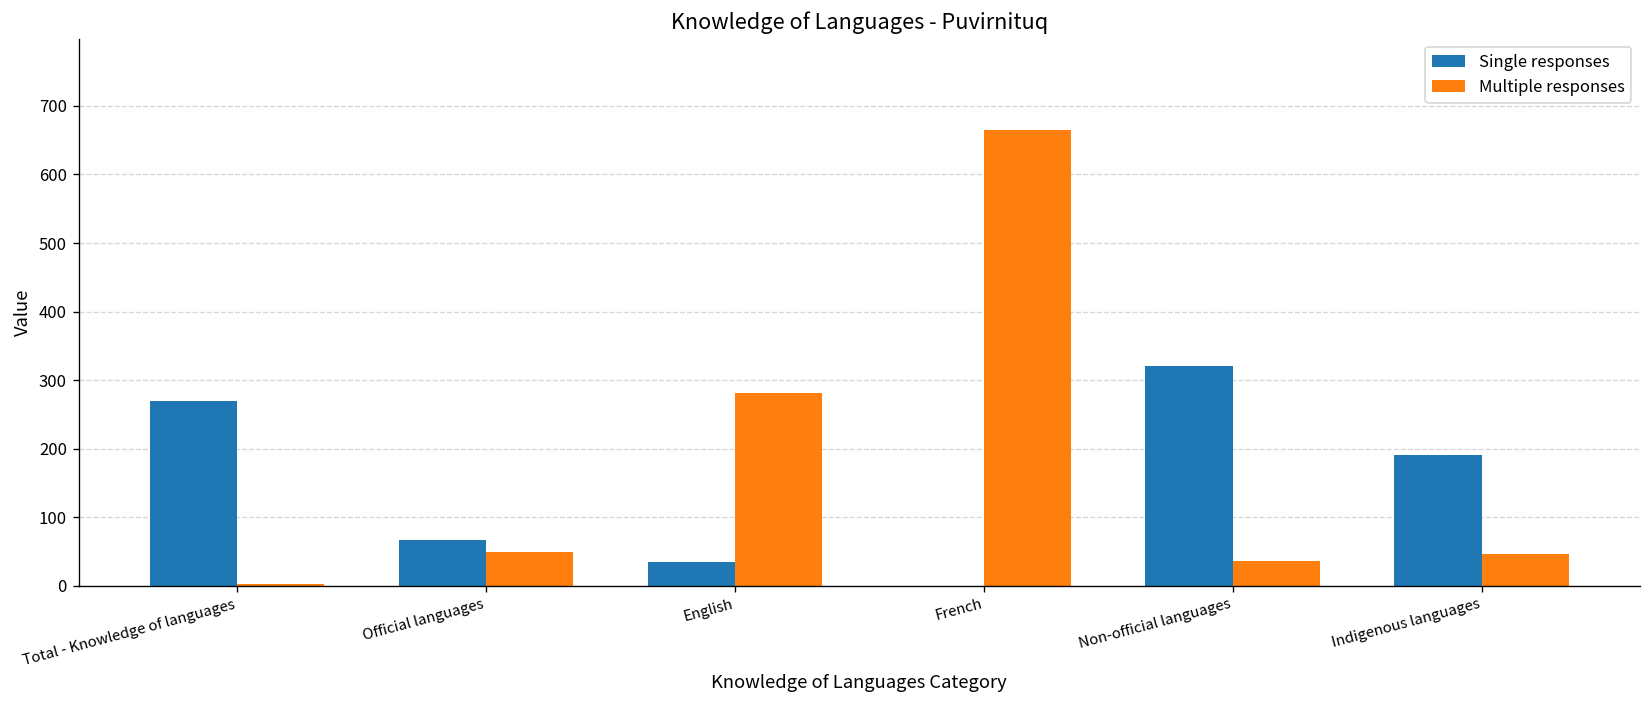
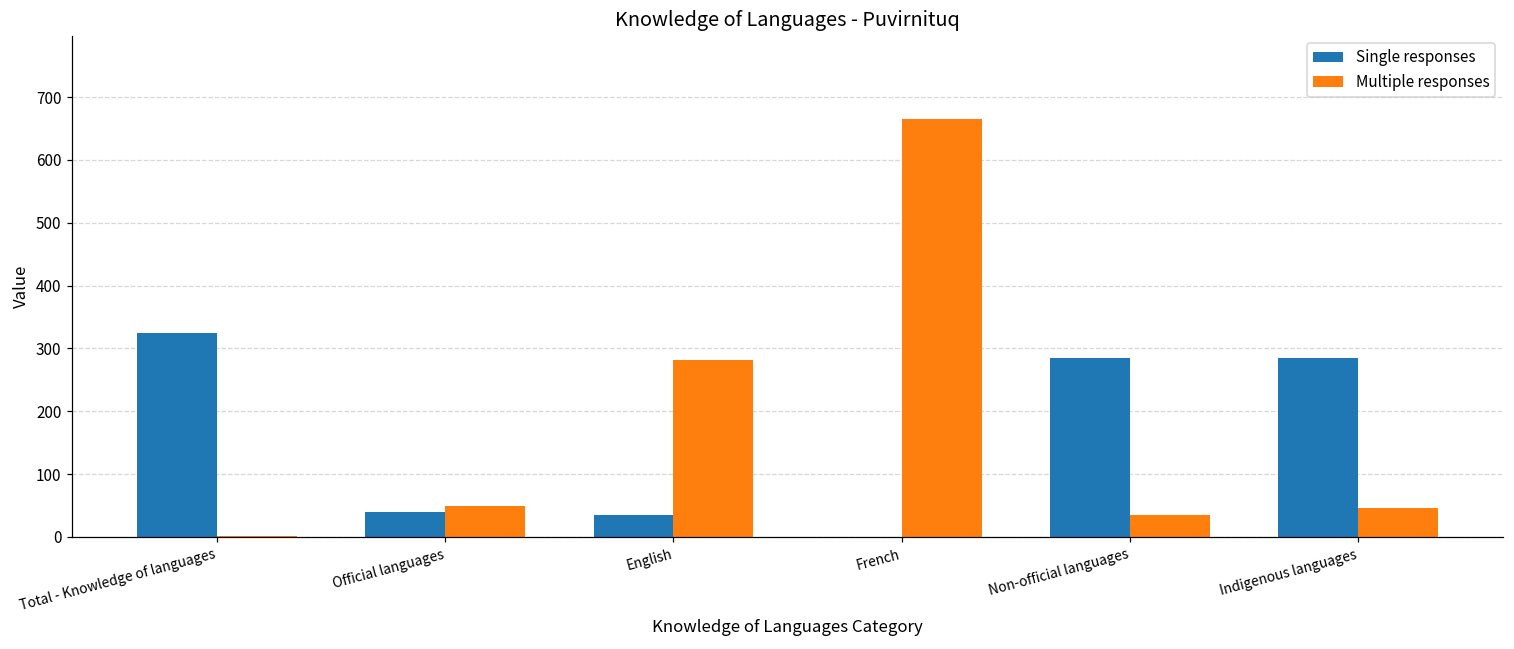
Single responses, Total - Knowledge of languages: 270 -> 330
Single responses, Official languages: 70 -> 40
Single responses, Non-official languages: 320 -> 290
Single responses, Indigenous languages: 190 -> 290
